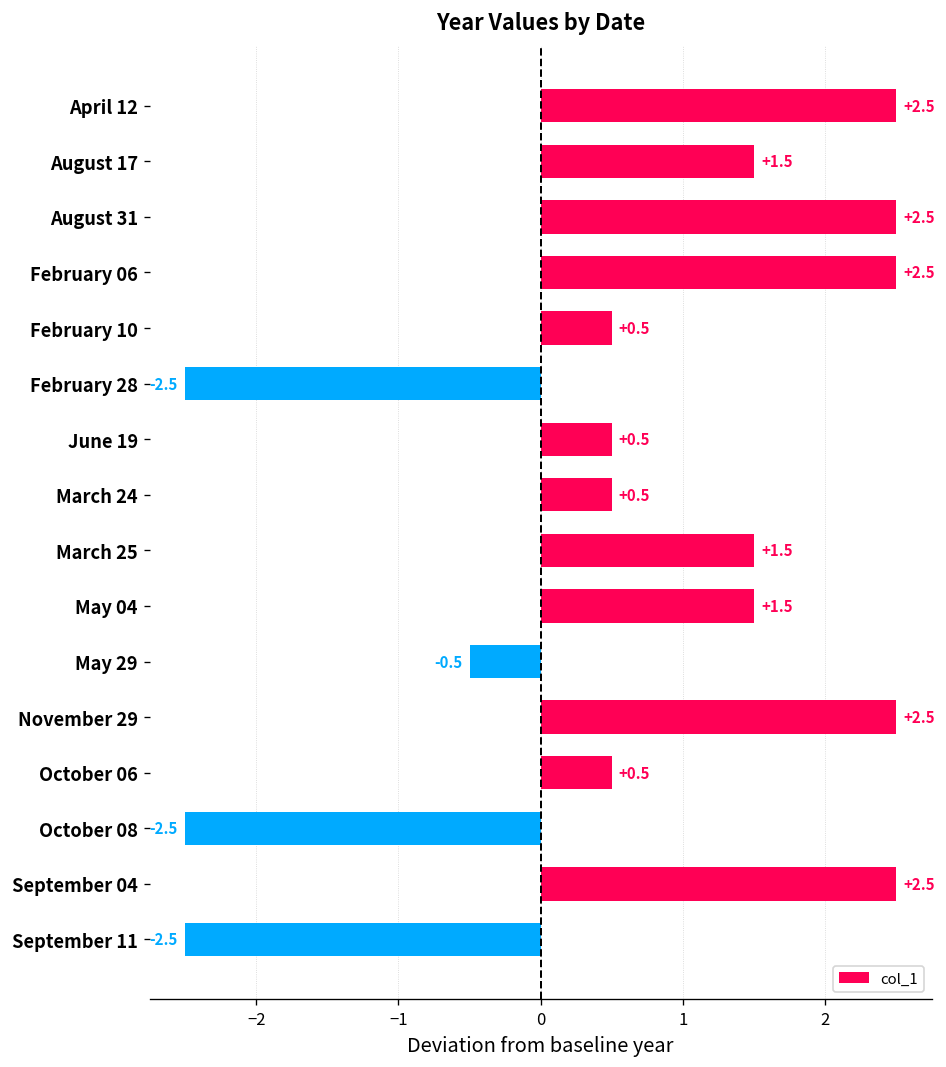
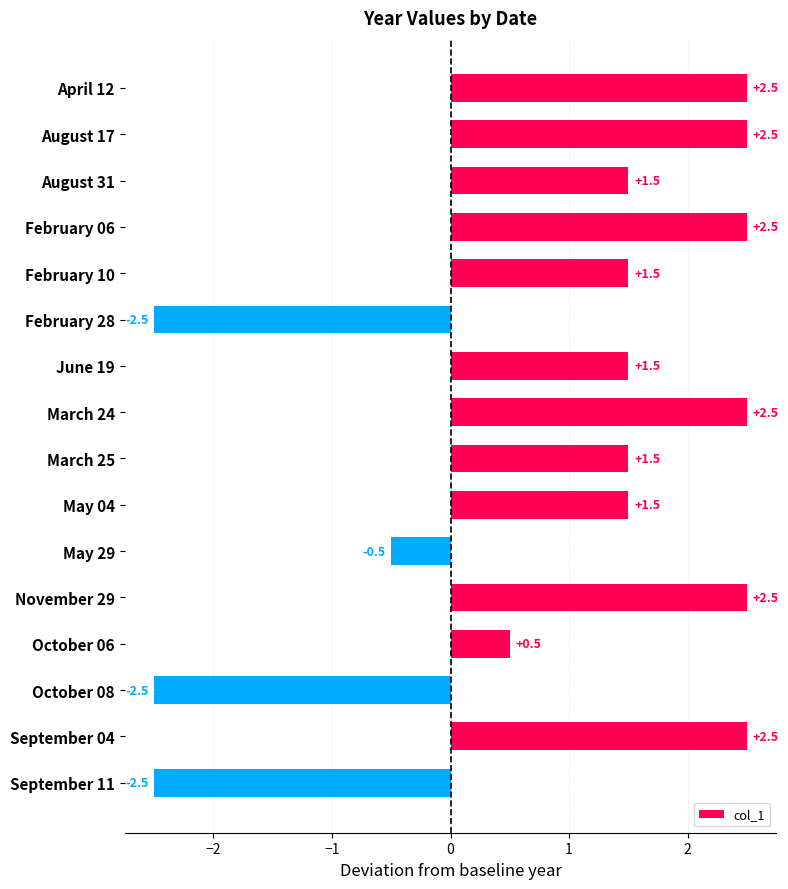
August 17: +1.5 -> +2.5
August 31: +2.5 -> +1.5
February 10: +0.5 -> +1.5
June 19: +0.5 -> +1.5
March 24: +0.5 -> +2.5
